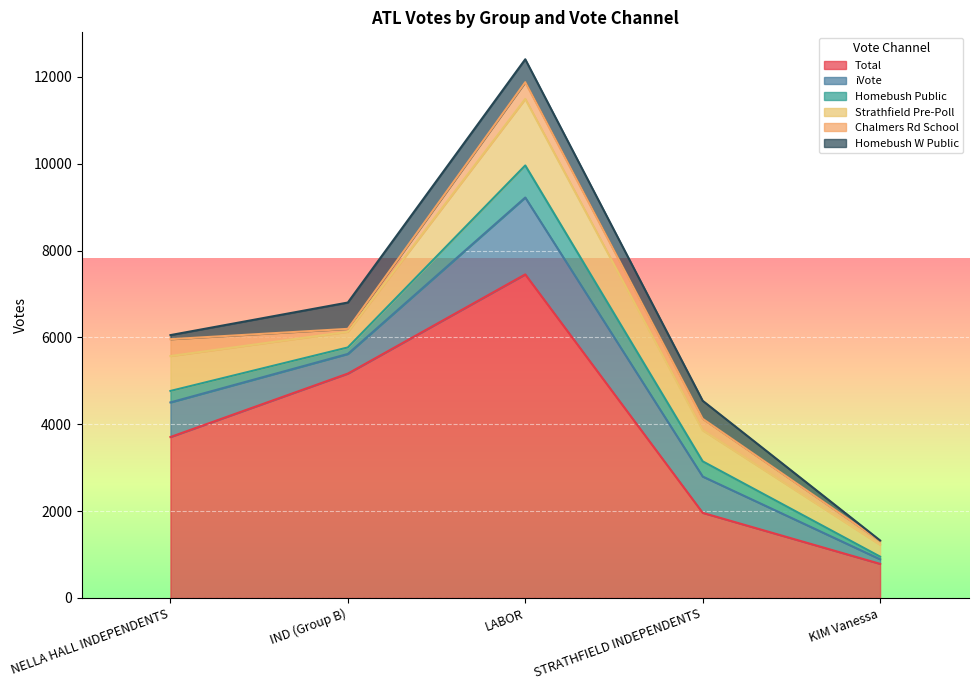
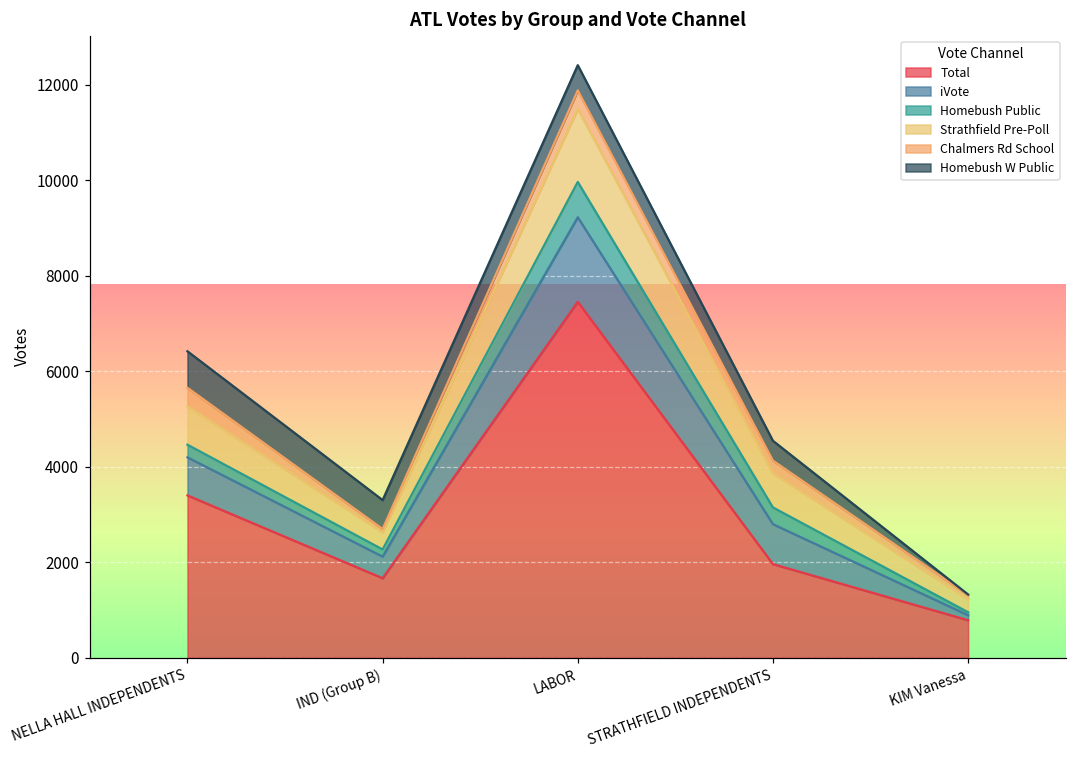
Total, NELLA HALL INDEPENDENTS: 3700 -> 3400
Homebush W Public, NELLA HALL INDEPENDENTS: 100 -> 800
Total, IND (Group B): 5200 -> 1700
